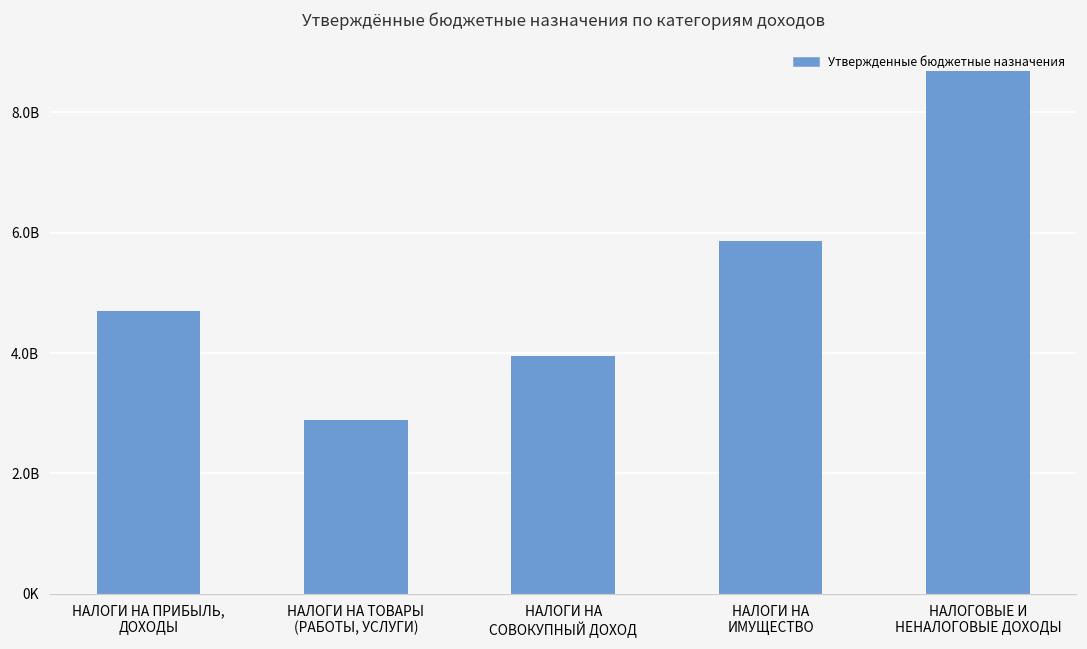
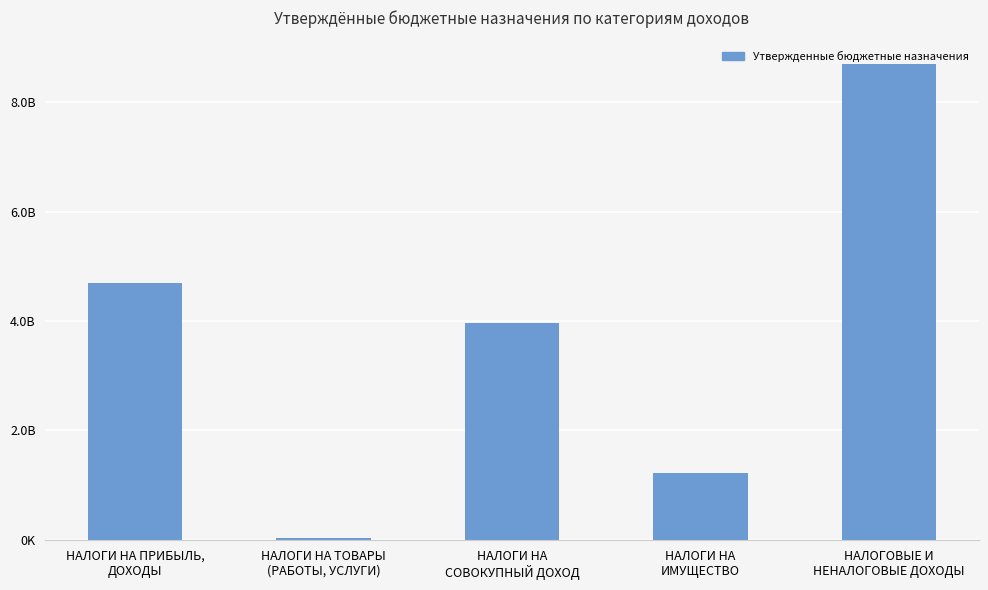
НАЛОГИ НА ТОВАРЫ (РАБОТЫ, УСЛУГИ): 2900000000 -> 0
НАЛОГИ НА ИМУЩЕСТВО: 5900000000 -> 1200000000
